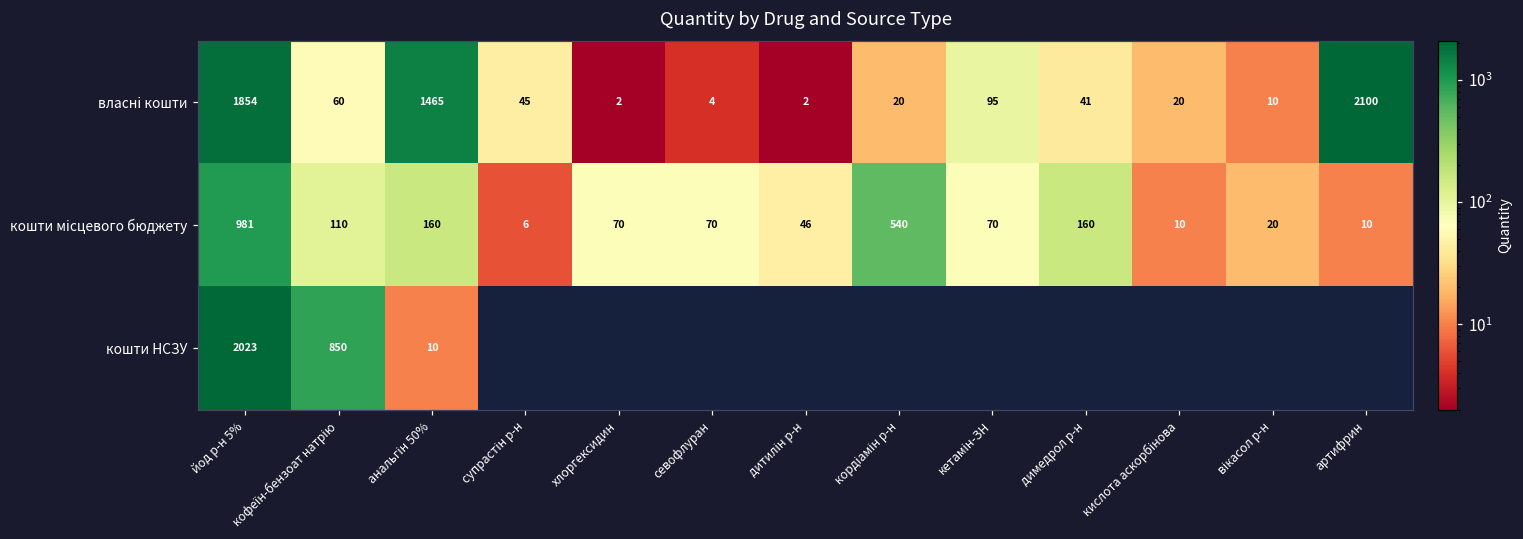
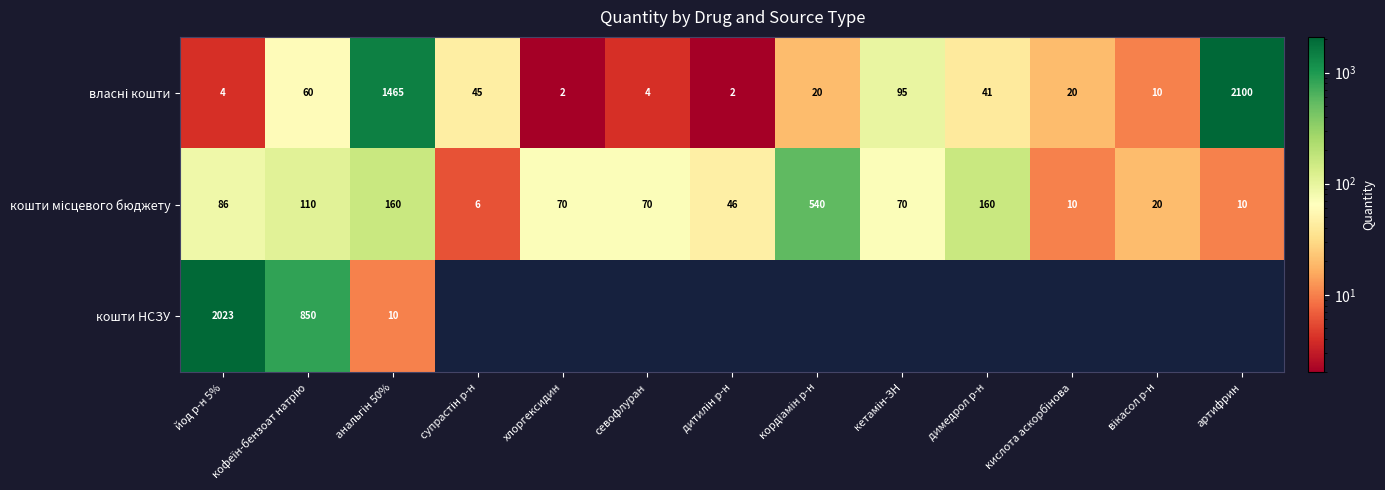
власні кошти, йод р-н 5%: 1854 -> 4
кошти місцевого бюджету, йод р-н 5%: 981 -> 86
